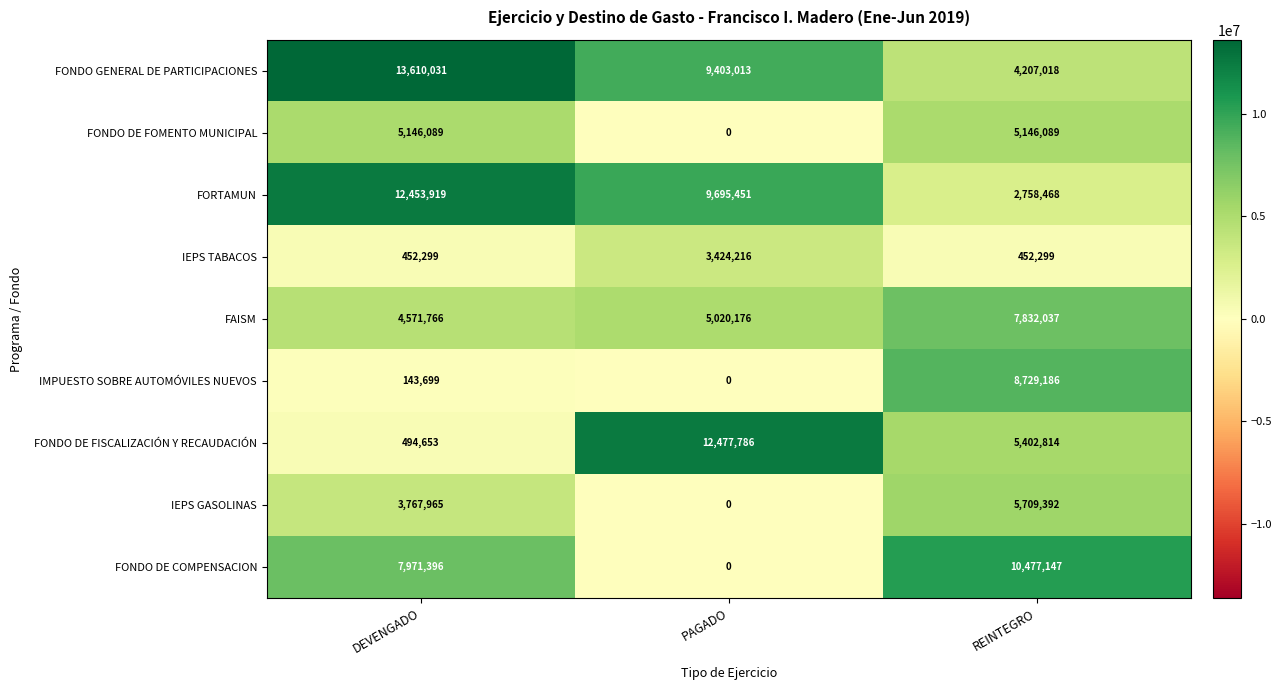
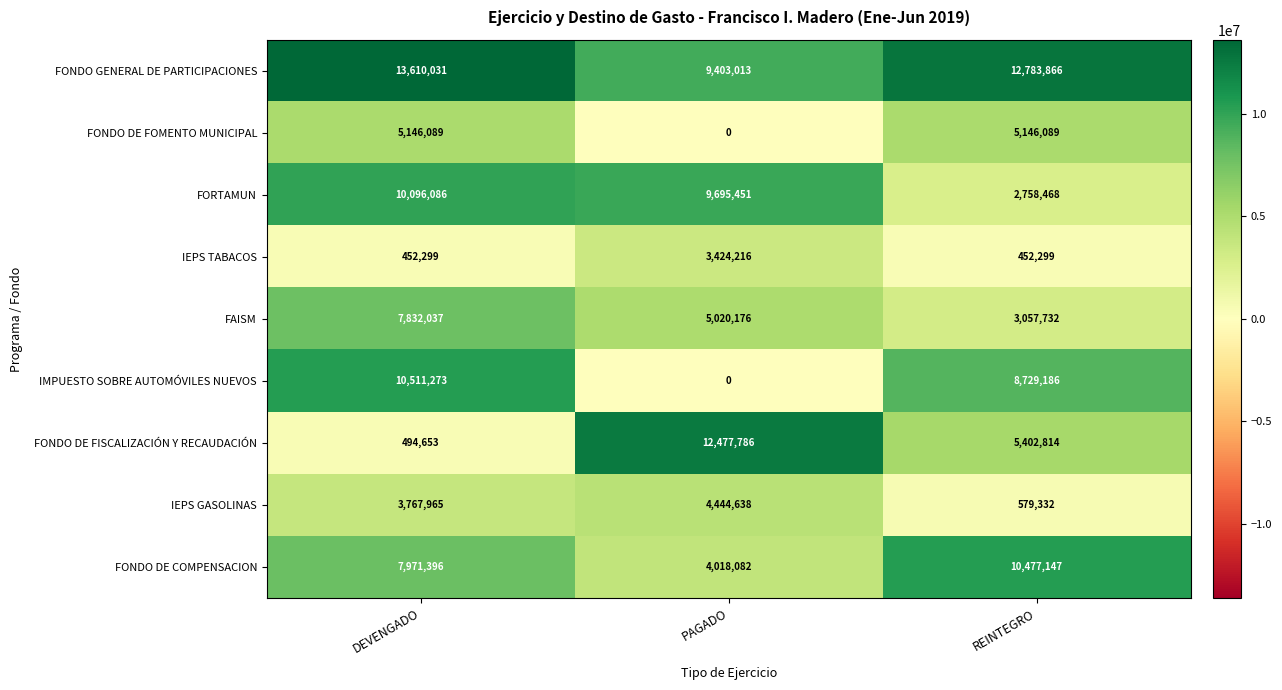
FONDO GENERAL DE PARTICIPACIONES, REINTEGRO: 4,207,018 -> 12,783,866
FORTAMUN, DEVENGADO: 12,453,919 -> 10,096,086
FAISM, DEVENGADO: 4,571,766 -> 7,832,037
FAISM, REINTEGRO: 7,832,037 -> 3,057,732
IMPUESTO SOBRE AUTOMÓVILES NUEVOS, DEVENGADO: 143,699 -> 10,511,273
IEPS GASOLINAS, PAGADO: 0 -> 4,444,638
IEPS GASOLINAS, REINTEGRO: 5,709,392 -> 579,332
FONDO DE COMPENSACION, PAGADO: 0 -> 4,018,082
